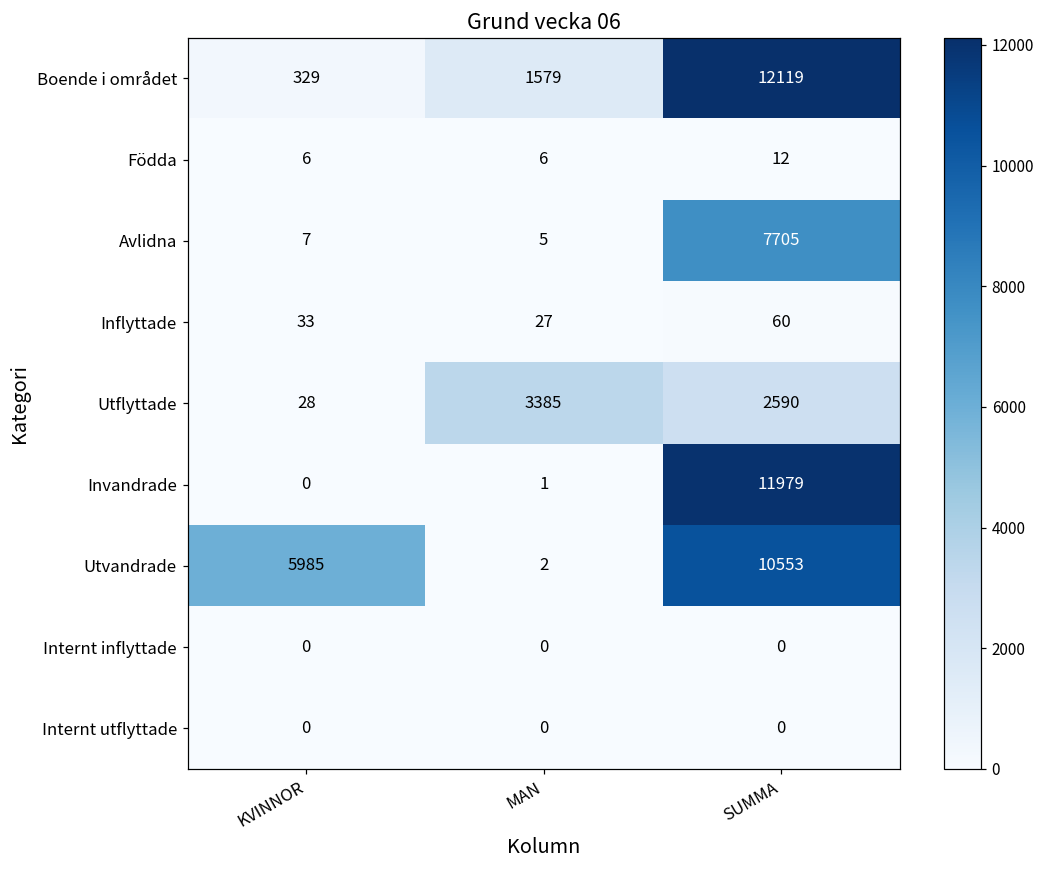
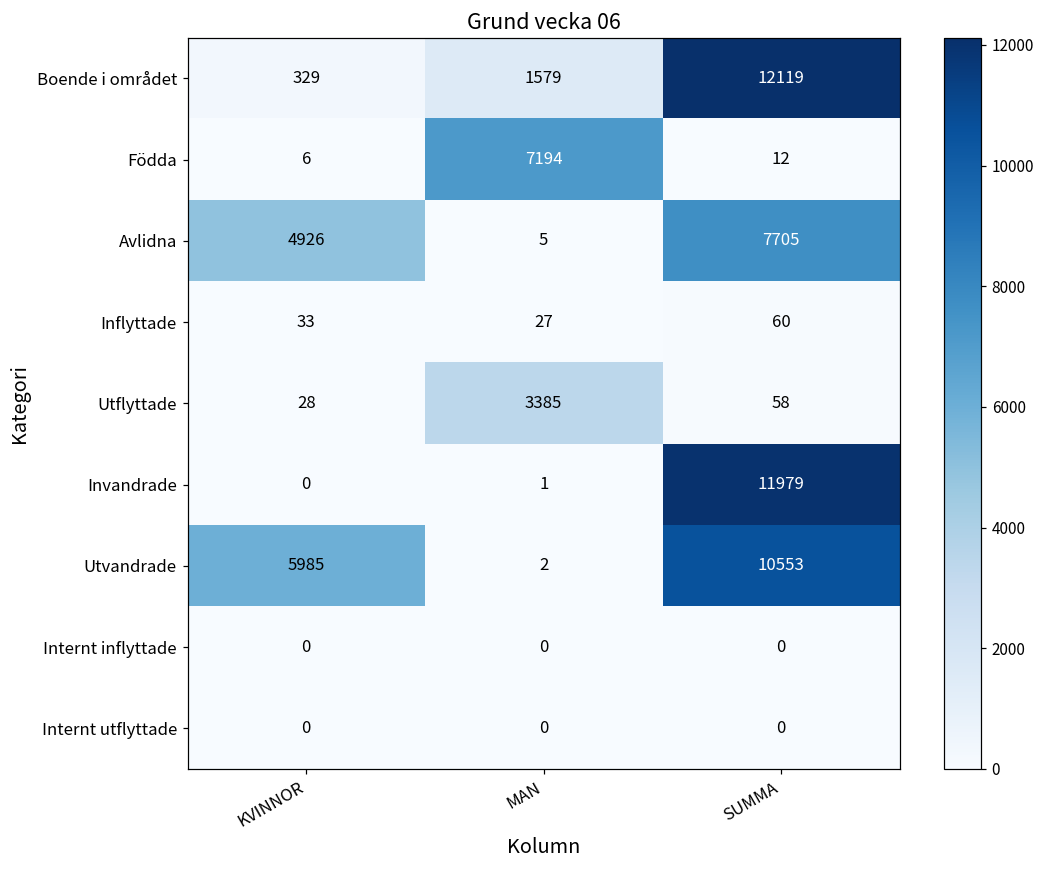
Födda, MAN: 6 -> 7194
Avlidna, KVINNOR: 7 -> 4926
Utflyttade, SUMMA: 2590 -> 58
